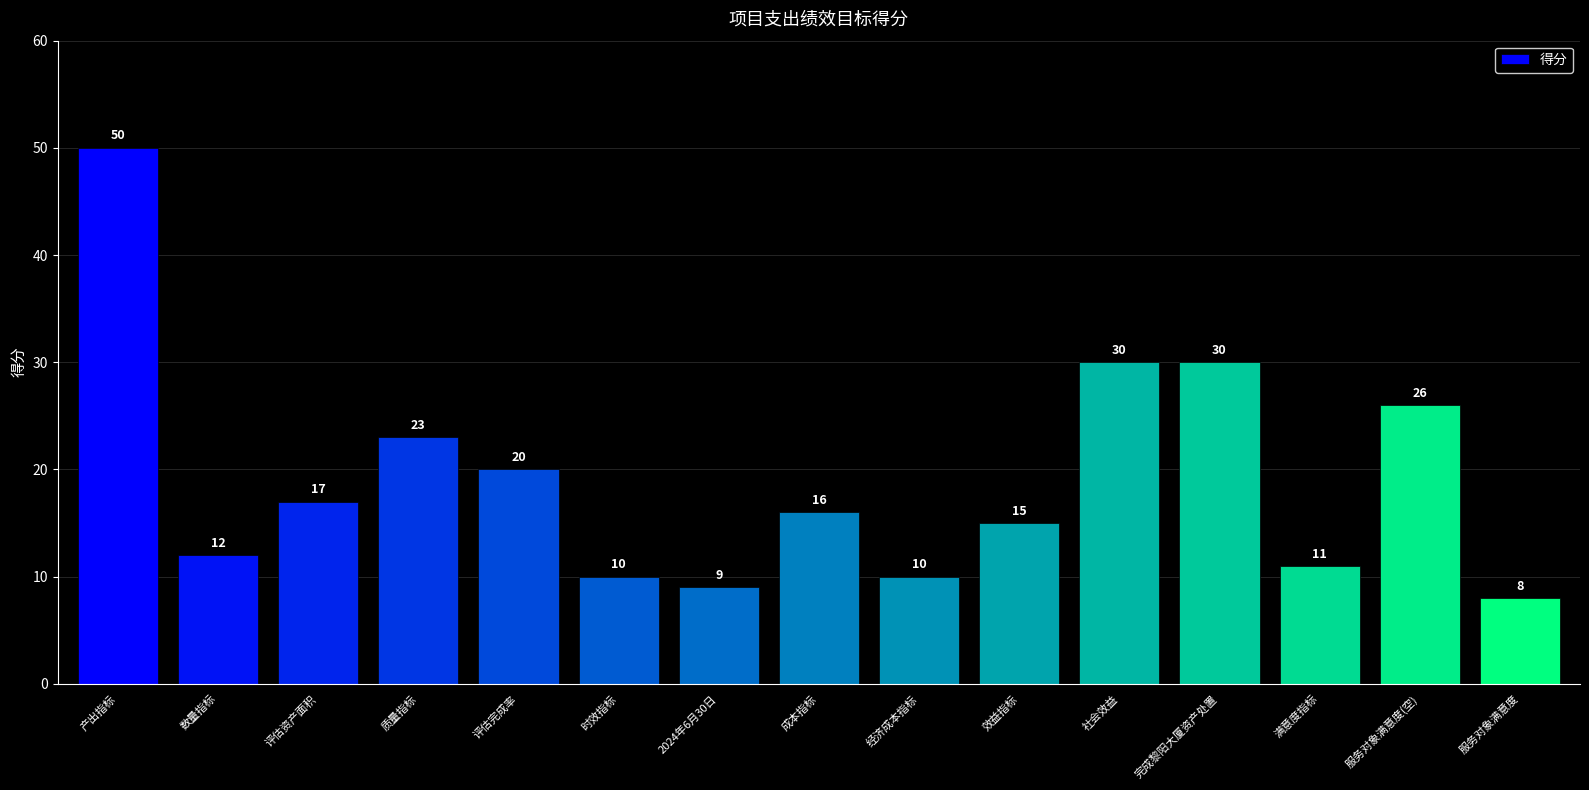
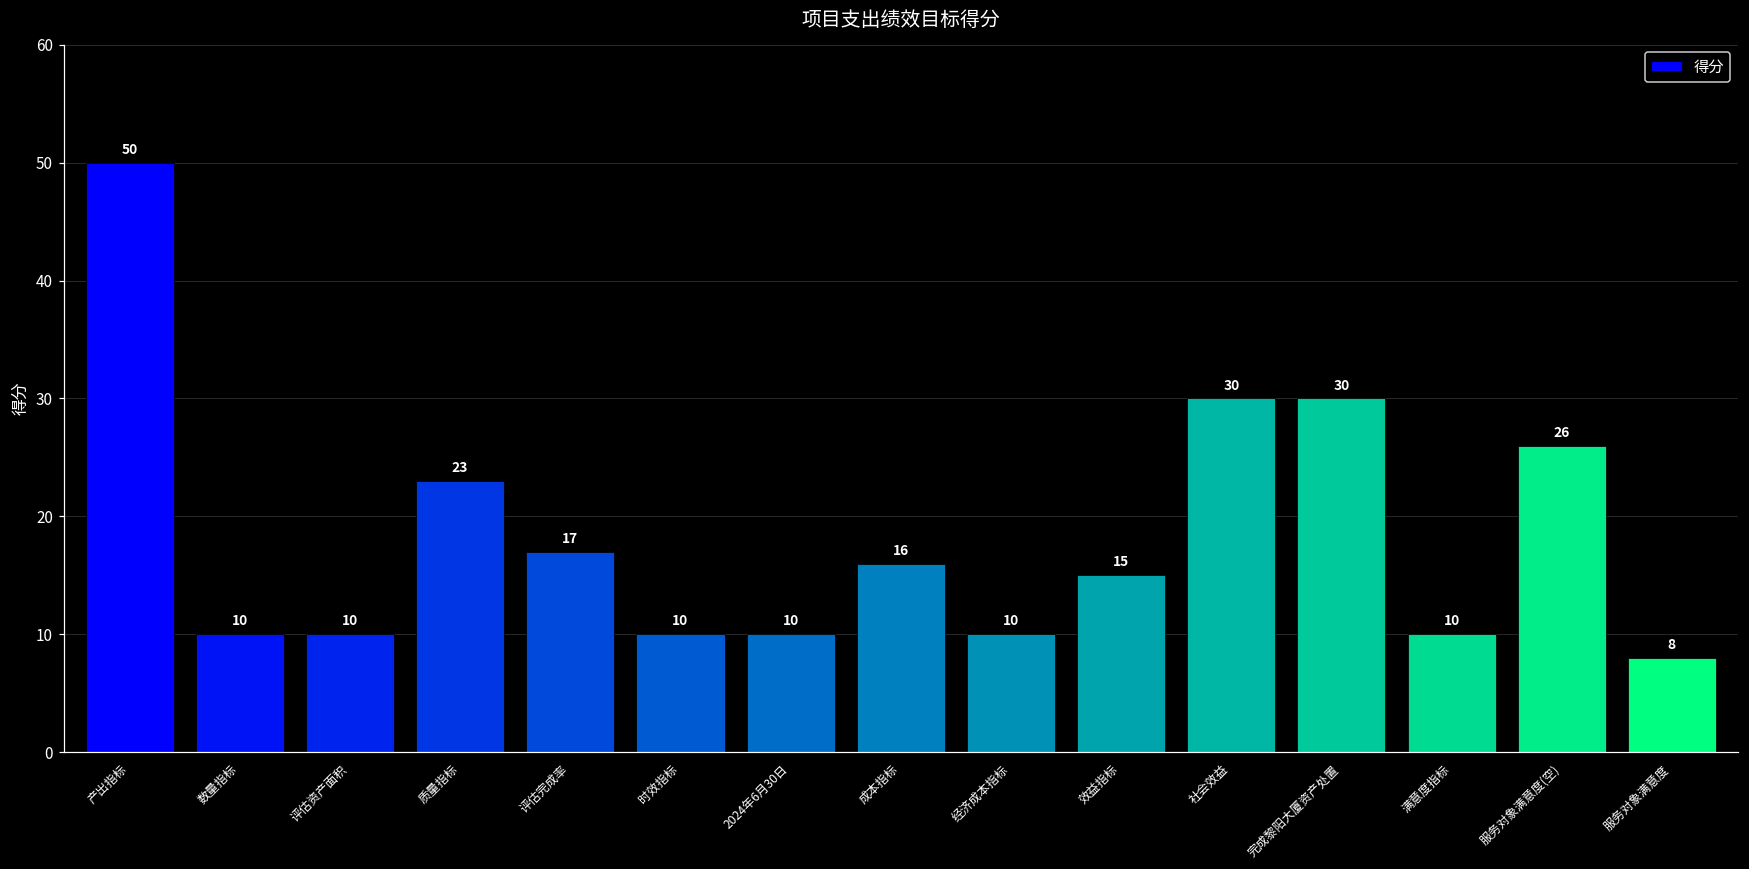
数量指标: 12 -> 10
评估资产面积: 17 -> 10
评估完成率: 20 -> 17
2024年6月30日: 9 -> 10
满意度指标: 11 -> 10
